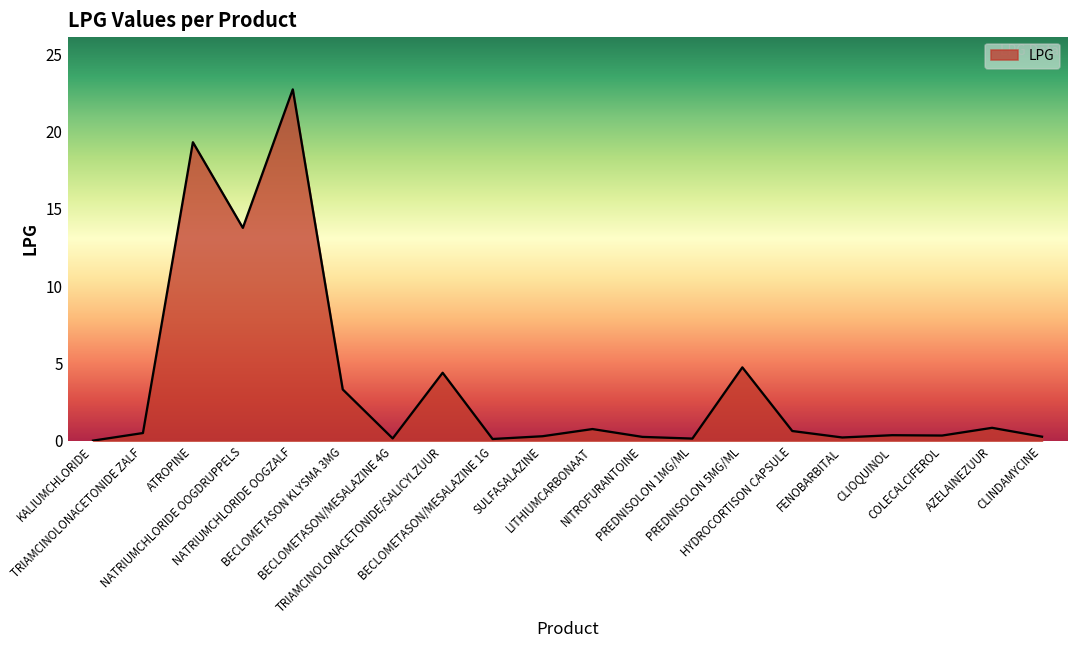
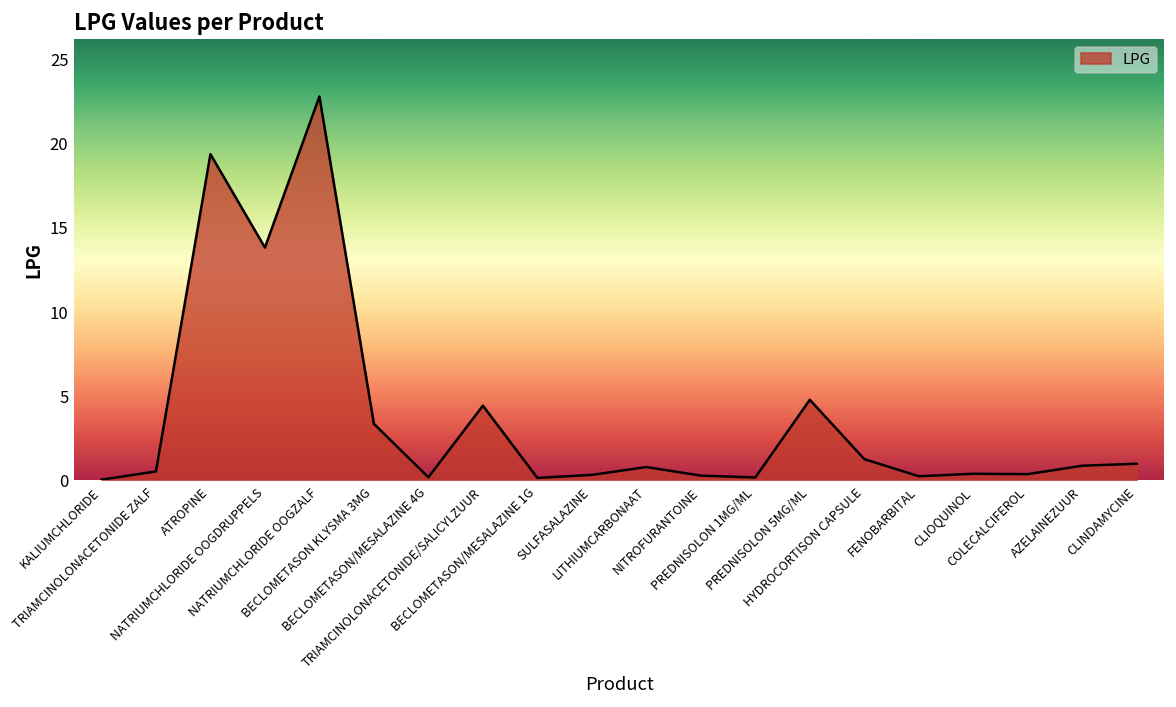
HYDROCORTISON CAPSULE: 0.6 -> 1.2
CLINDAMYCINE: 0.3 -> 1.0
